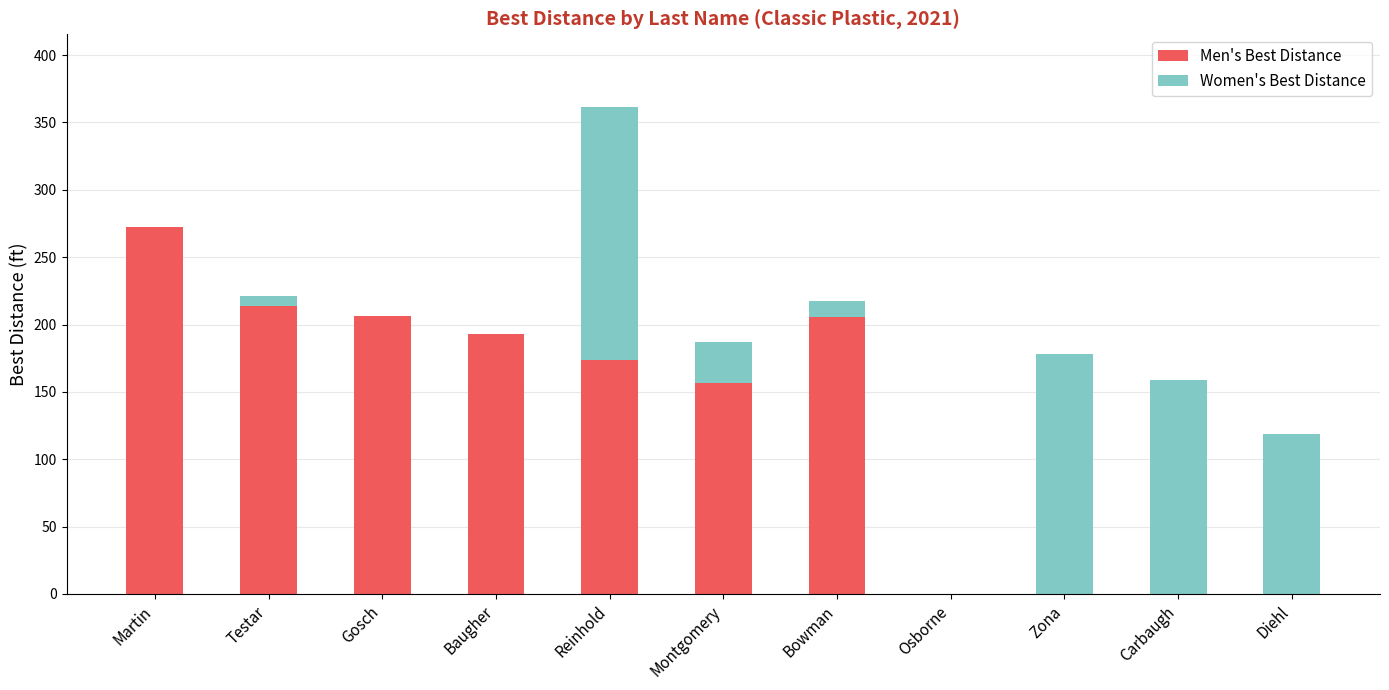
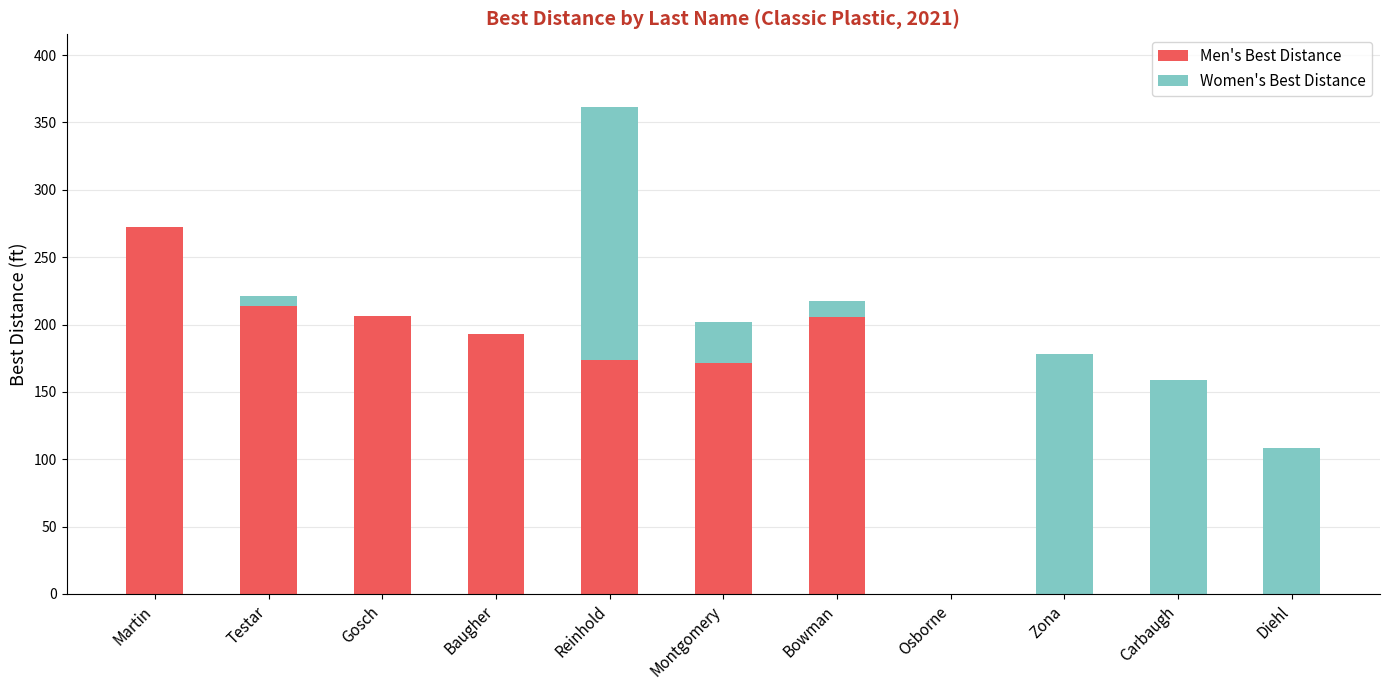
Men's Best Distance, Montgomery: 156 -> 172
Women's Best Distance, Diehl: 119 -> 108
